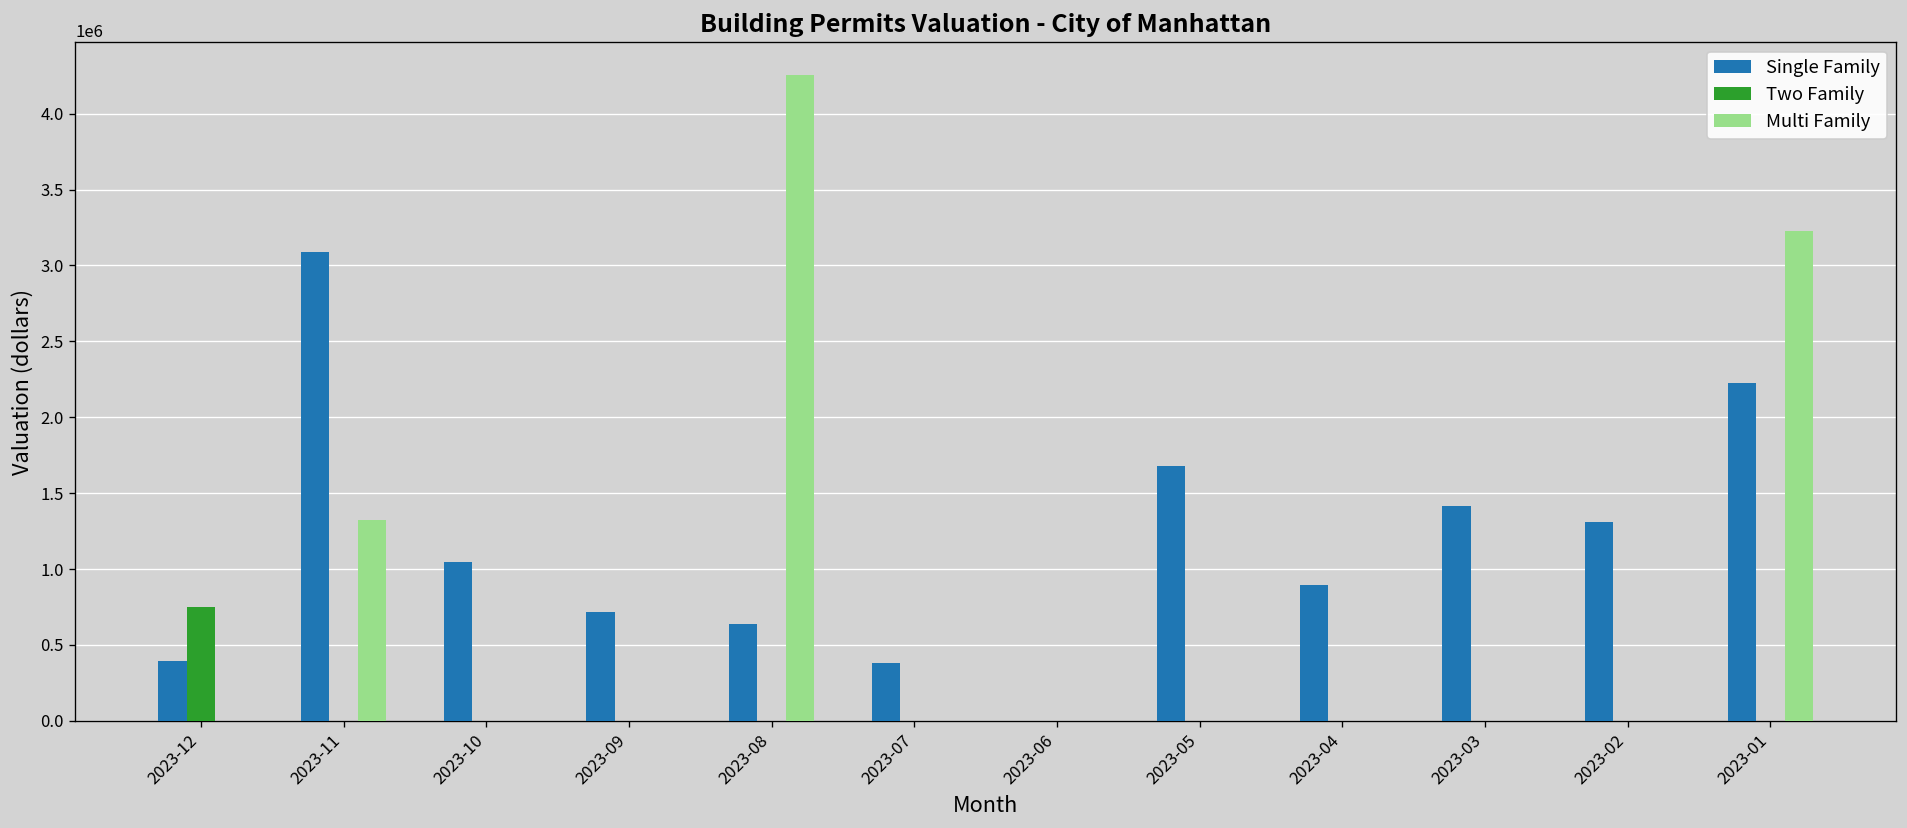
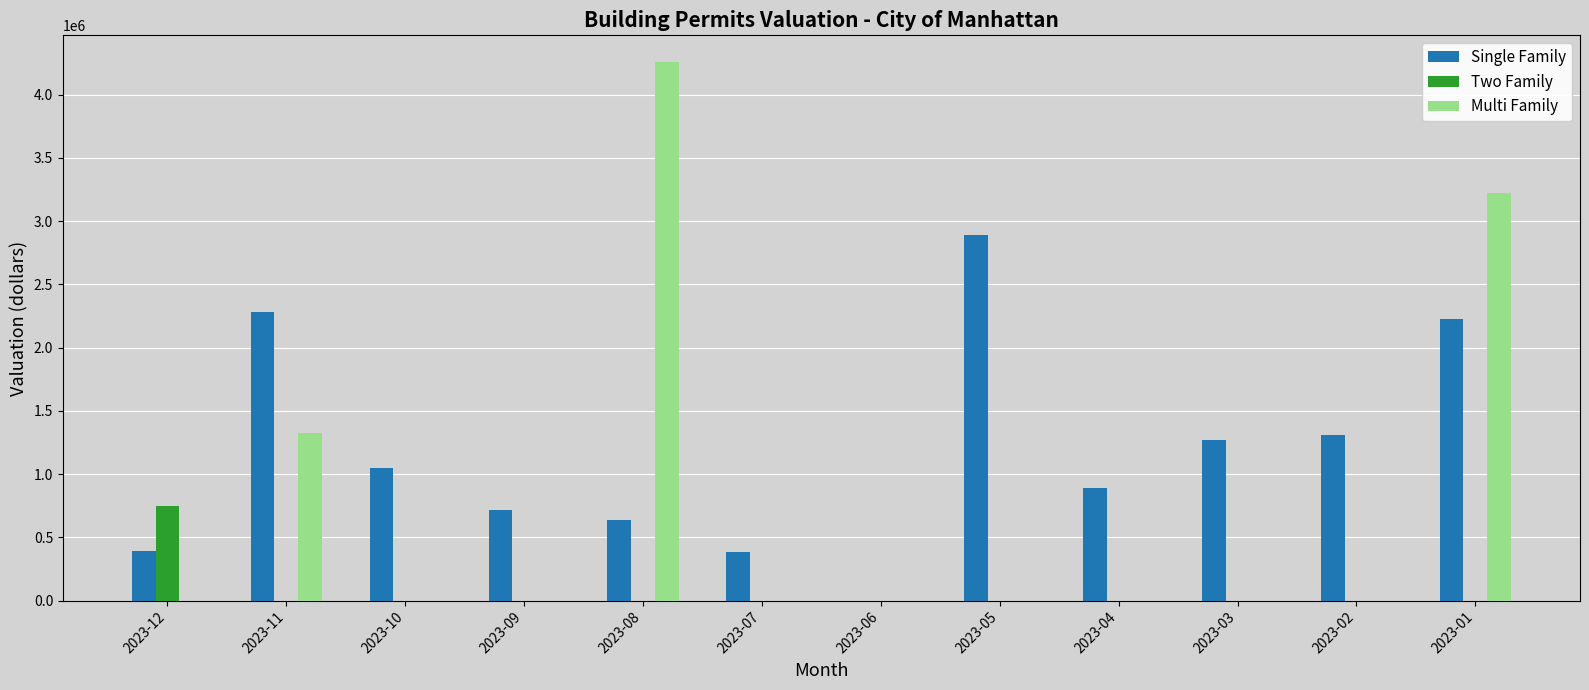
Single Family, 2023-11: 3090000 -> 2280000
Single Family, 2023-05: 1680000 -> 2890000
Single Family, 2023-03: 1420000 -> 1270000
